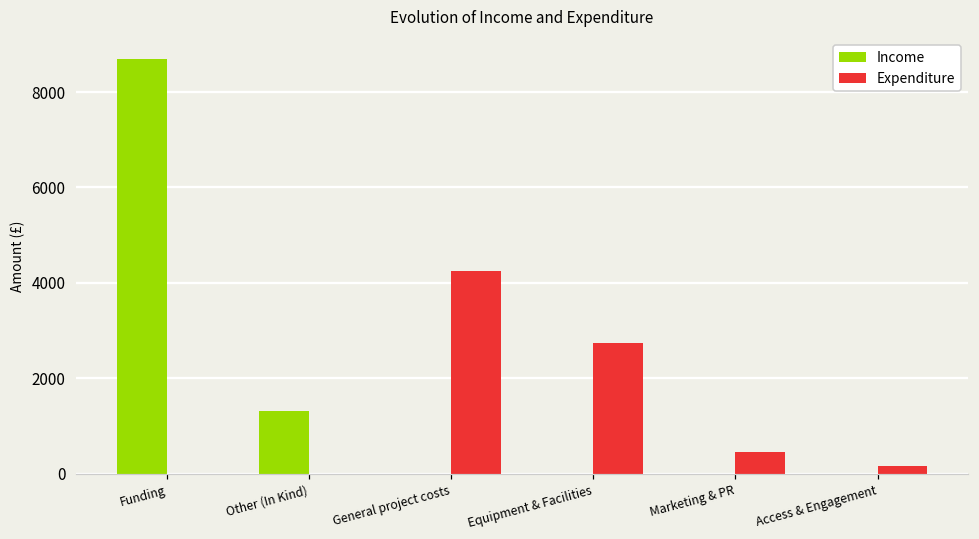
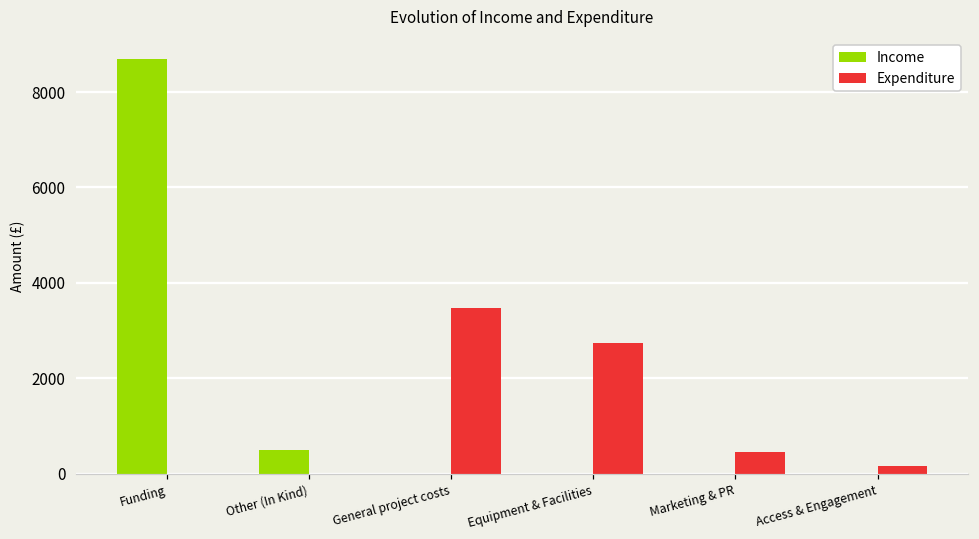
Income, Other (In Kind): 1300 -> 500
Expenditure, General project costs: 4200 -> 3500
